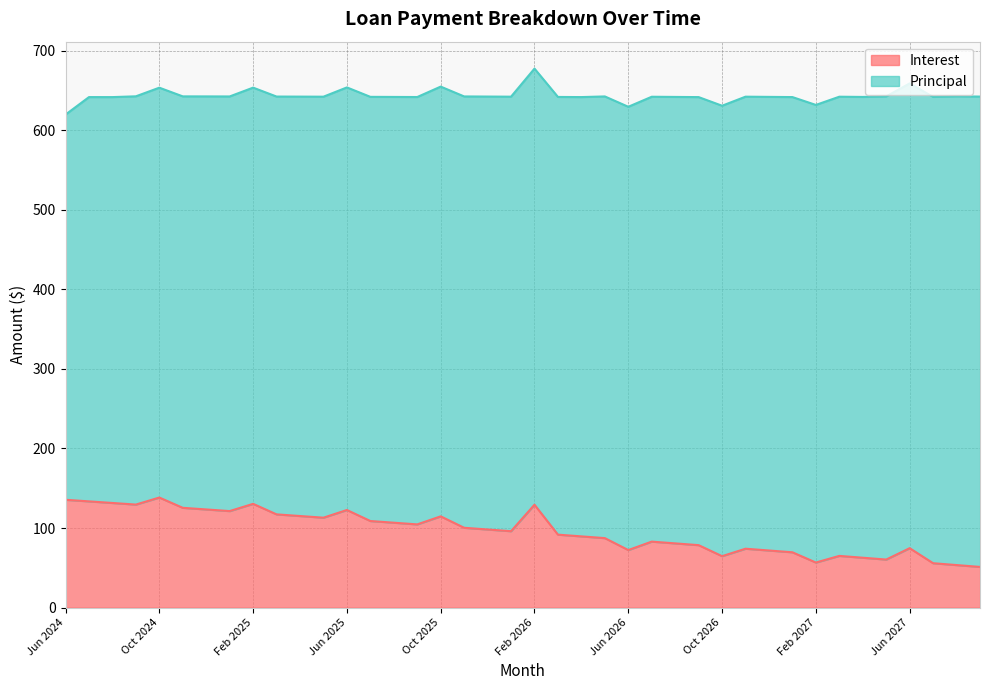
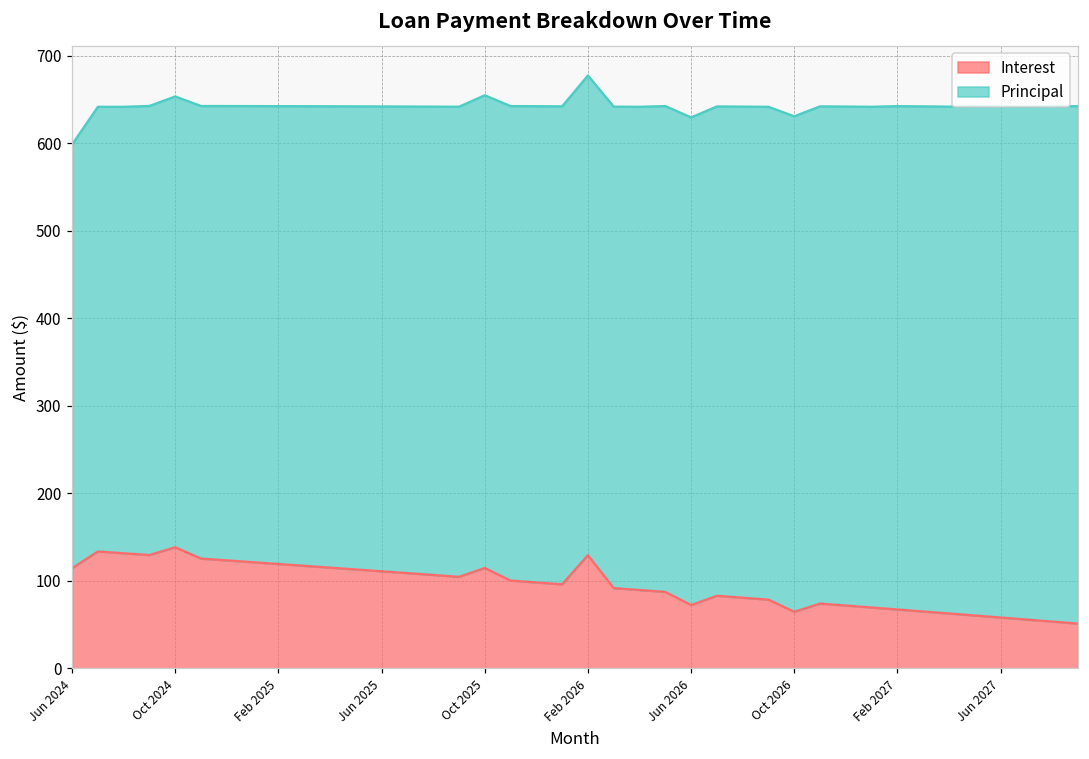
Interest, Jun 2024: 140 -> 110
Interest, Feb 2025: 130 -> 120
Interest, Jun 2025: 120 -> 110
Interest, Feb 2027: 60 -> 70
Interest, Jun 2027: 70 -> 60
